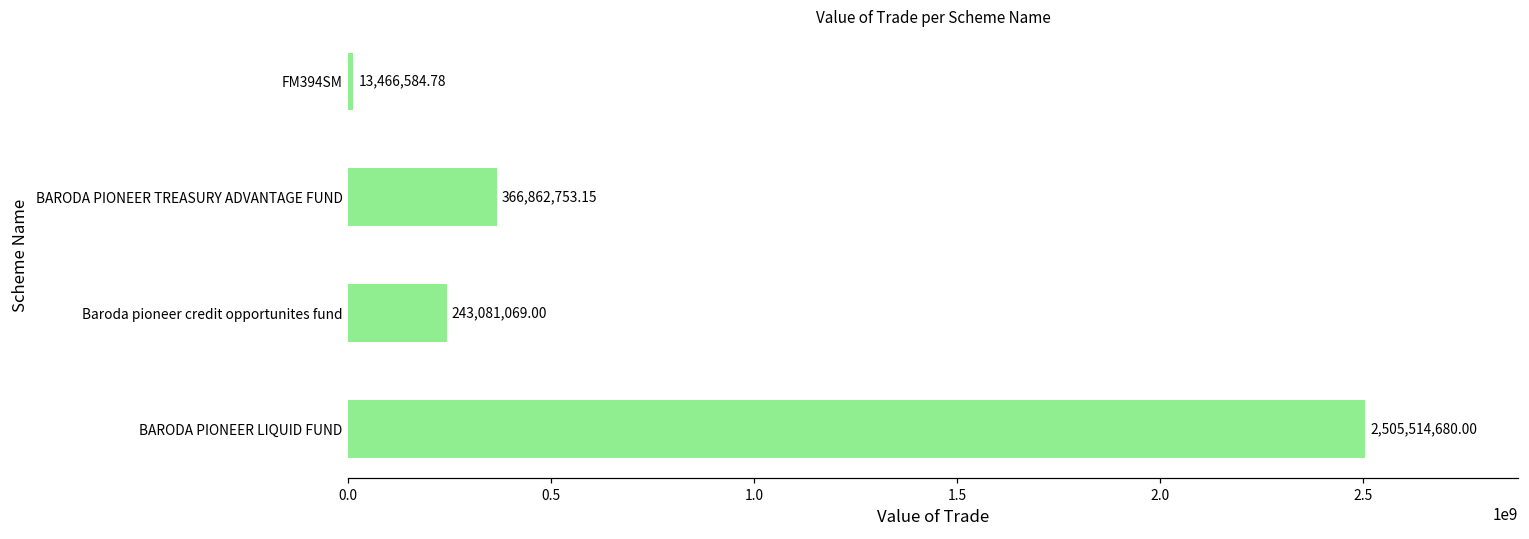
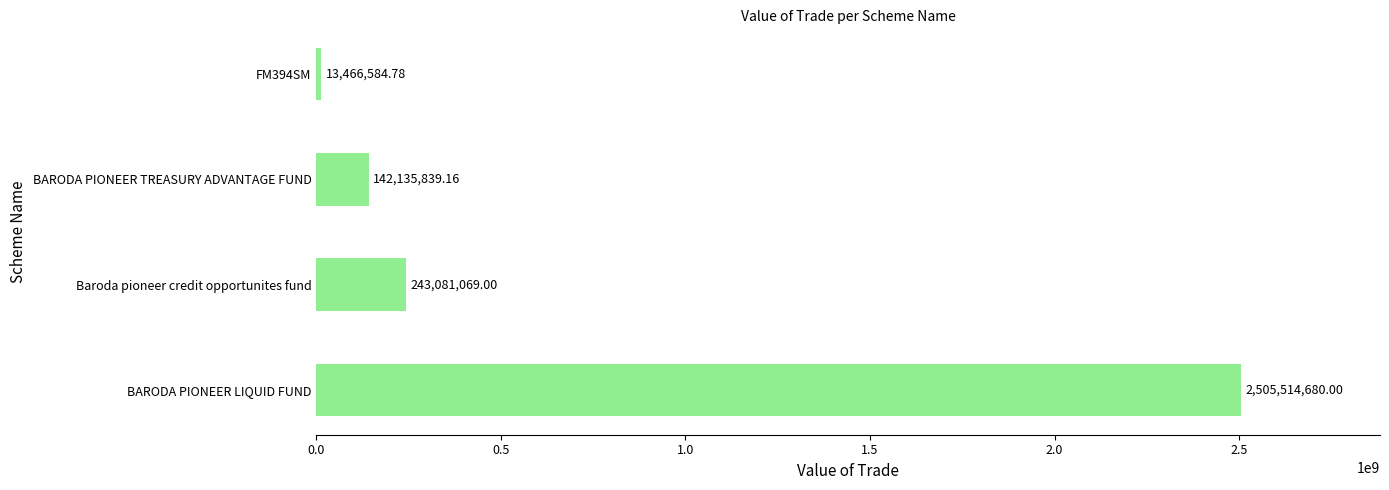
BARODA PIONEER TREASURY ADVANTAGE FUND: 366,862,753.15 -> 142,135,839.16
